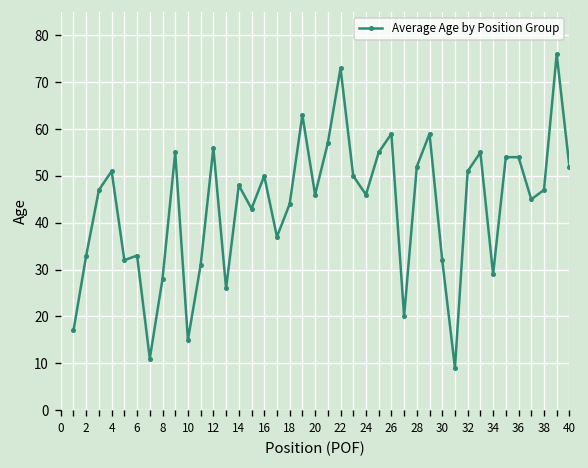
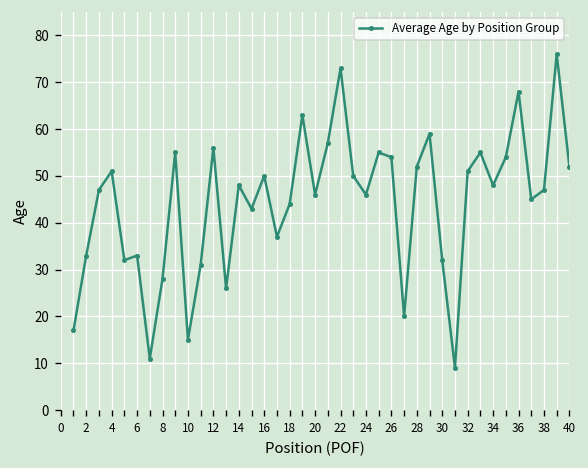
26: 59 -> 54
34: 29 -> 48
36: 54 -> 68
